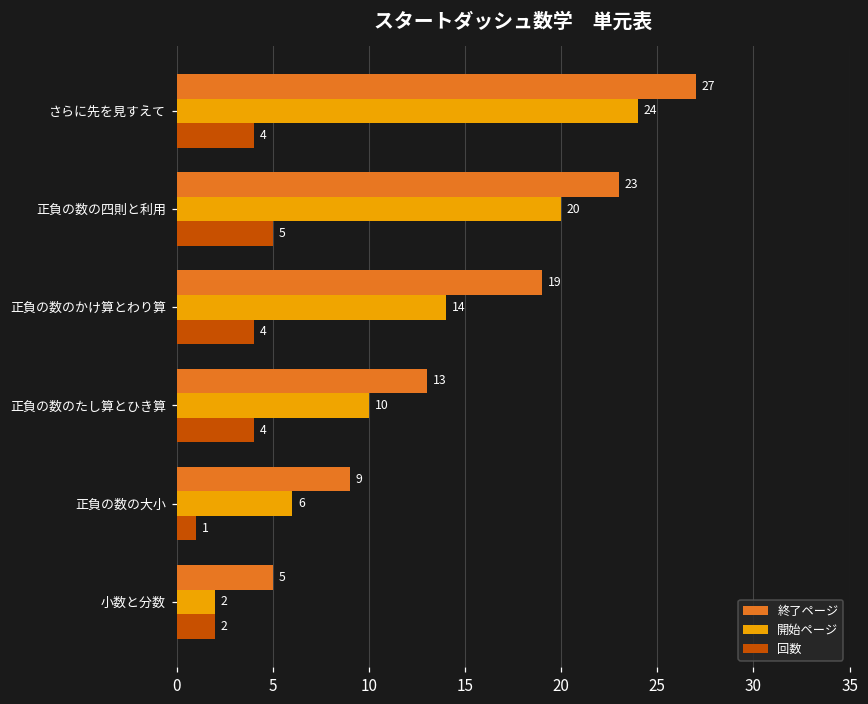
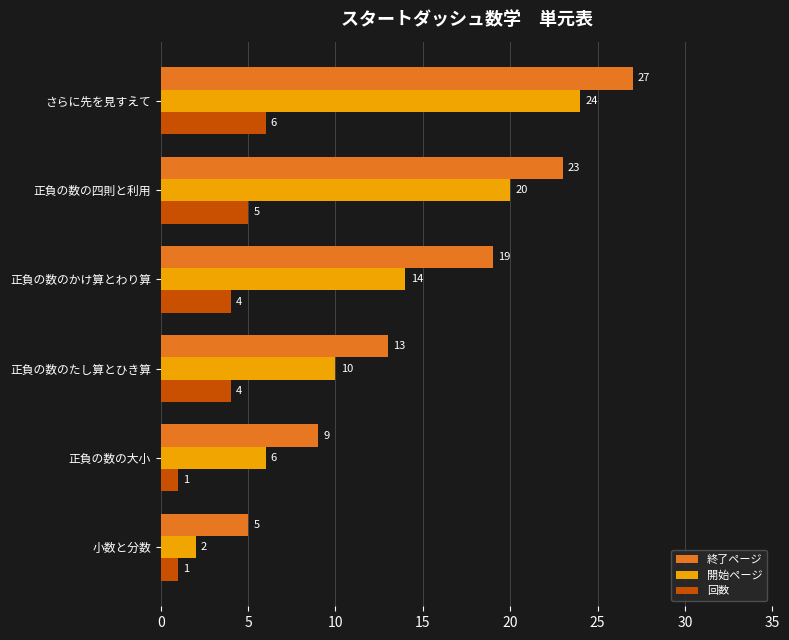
回数, さらに先を見すえて: 4 -> 6
回数, 小数と分数: 2 -> 1
